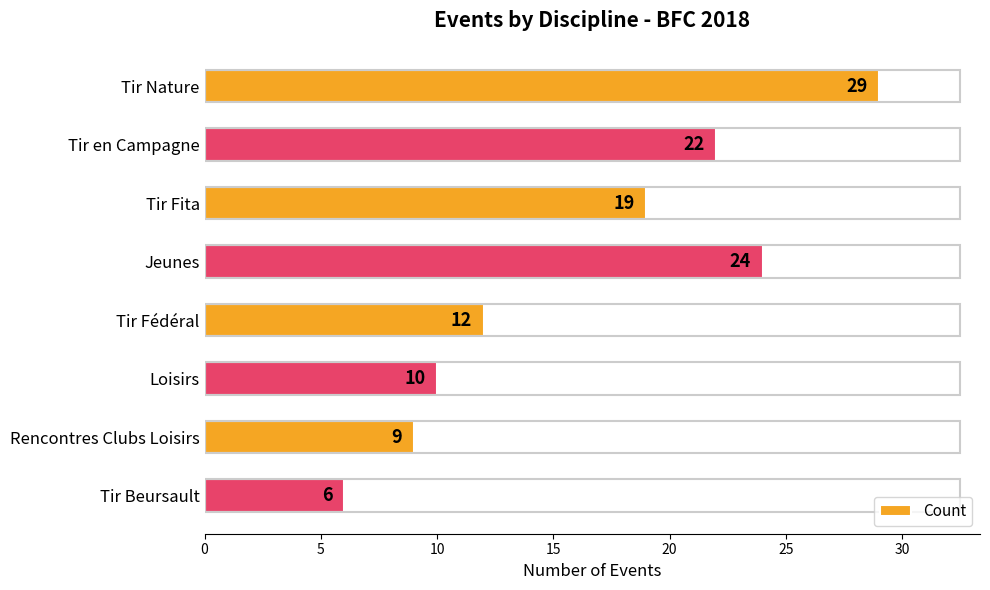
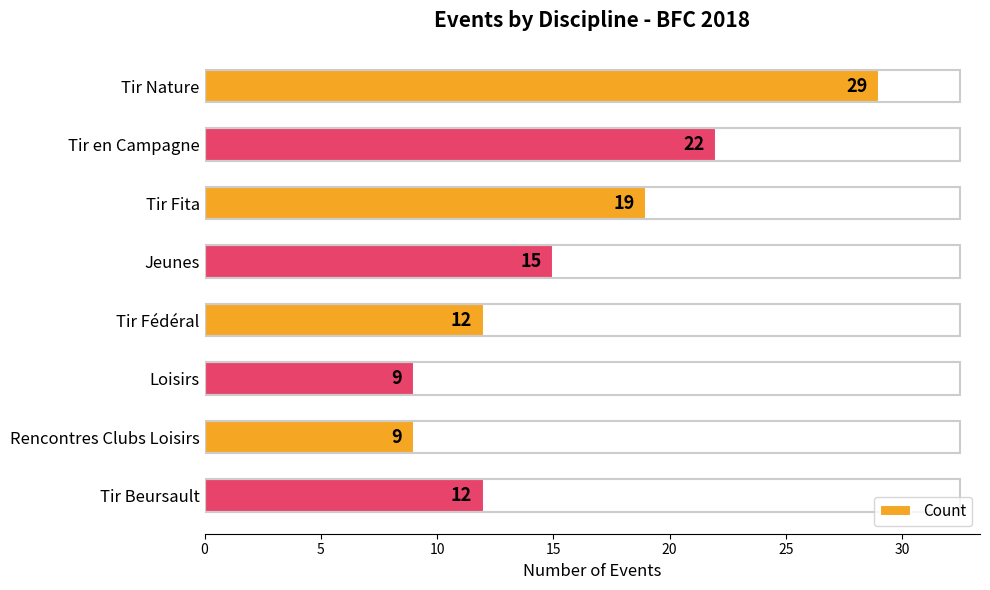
Jeunes: 24 -> 15
Loisirs: 10 -> 9
Tir Beursault: 6 -> 12
